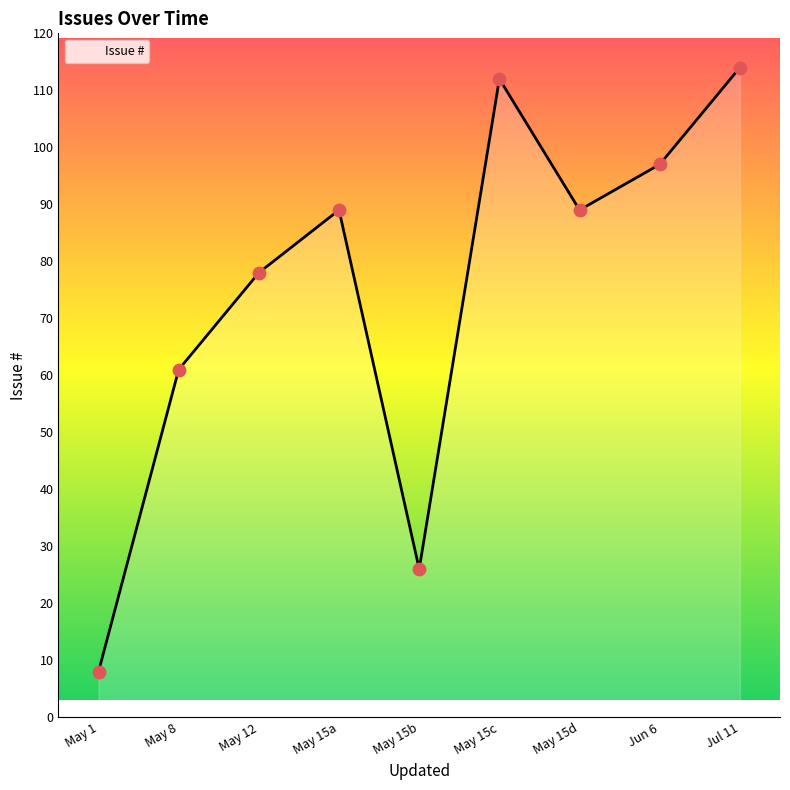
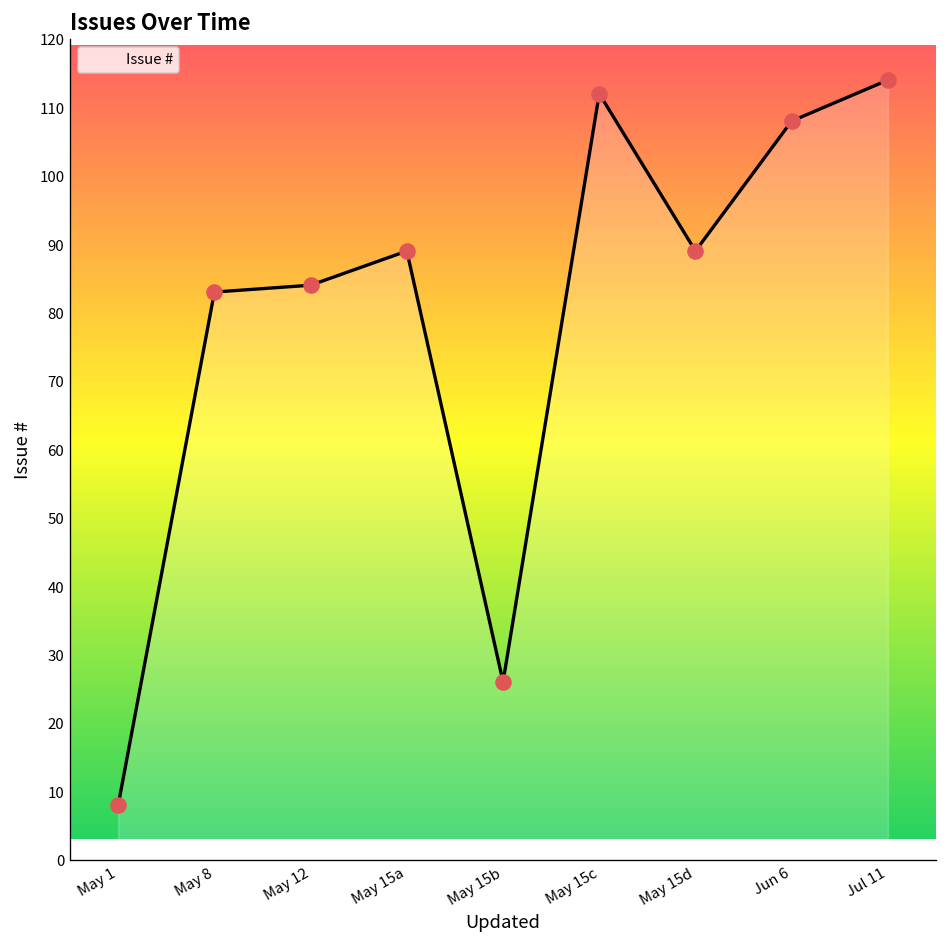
May 8: 61 -> 83
May 12: 78 -> 84
Jun 6: 97 -> 108
